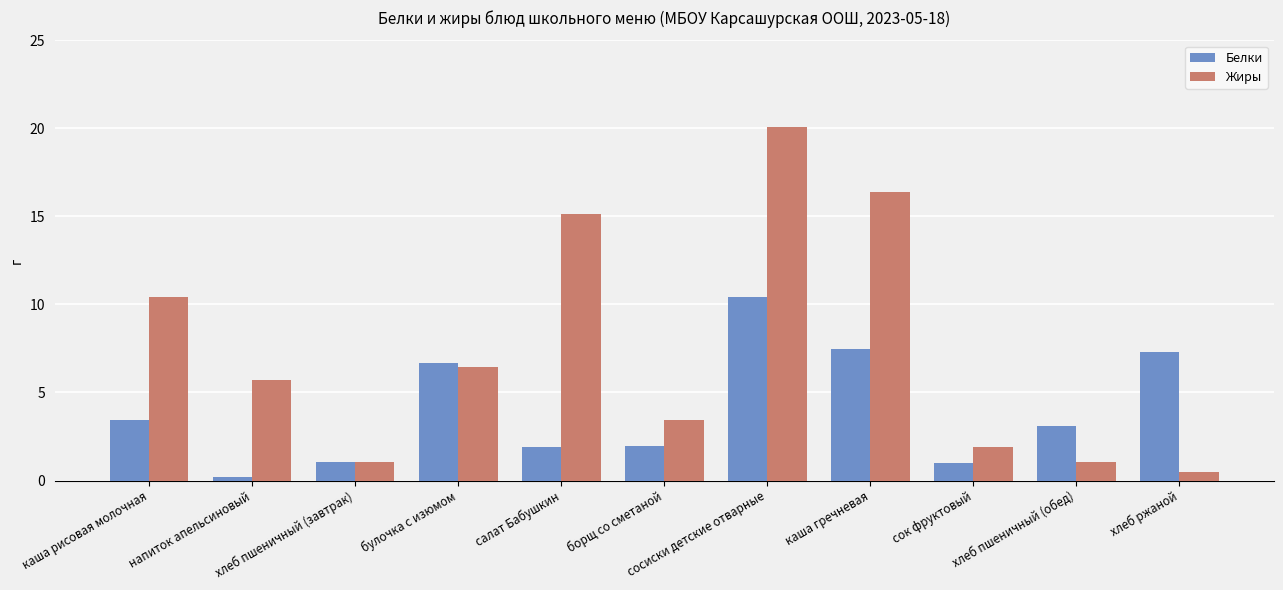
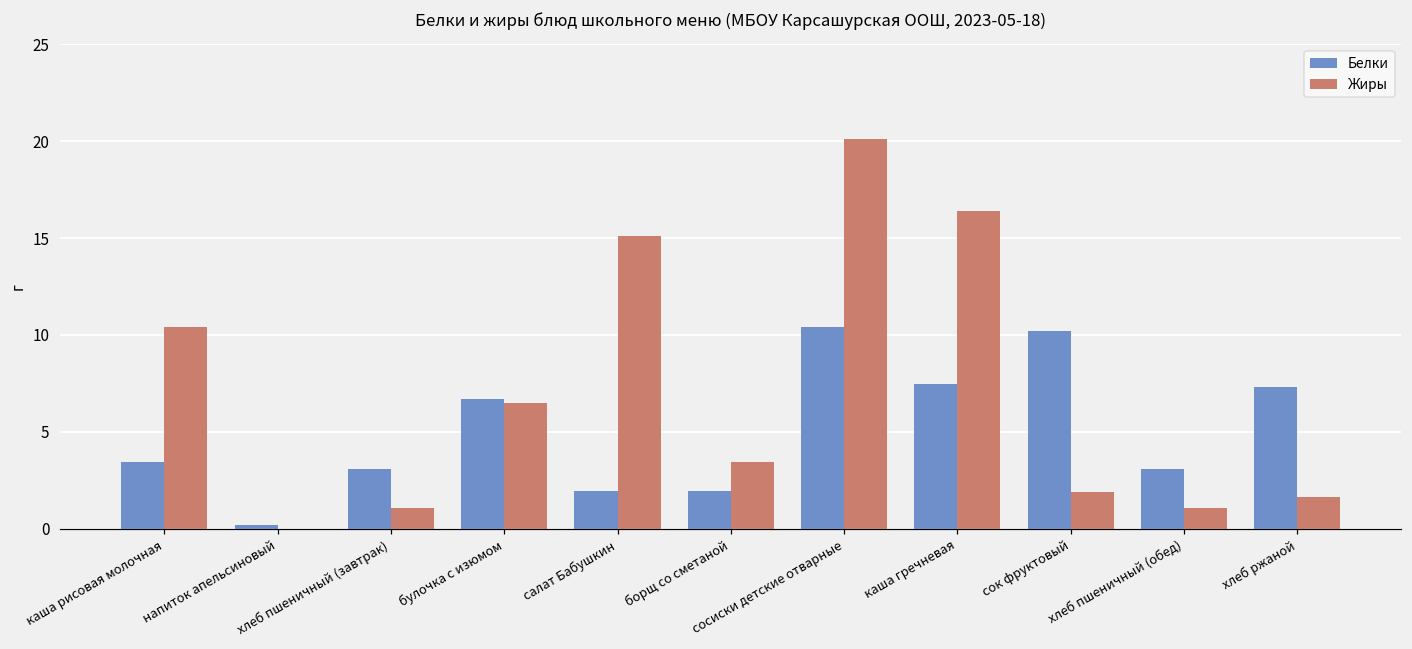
Жиры, напиток апельсиновый: 5.7 -> 0.0
Белки, хлеб пшеничный (завтрак): 1.0 -> 3.1
Белки, сок фруктовый: 1.0 -> 10.2
Жиры, хлеб ржаной: 0.5 -> 1.6
